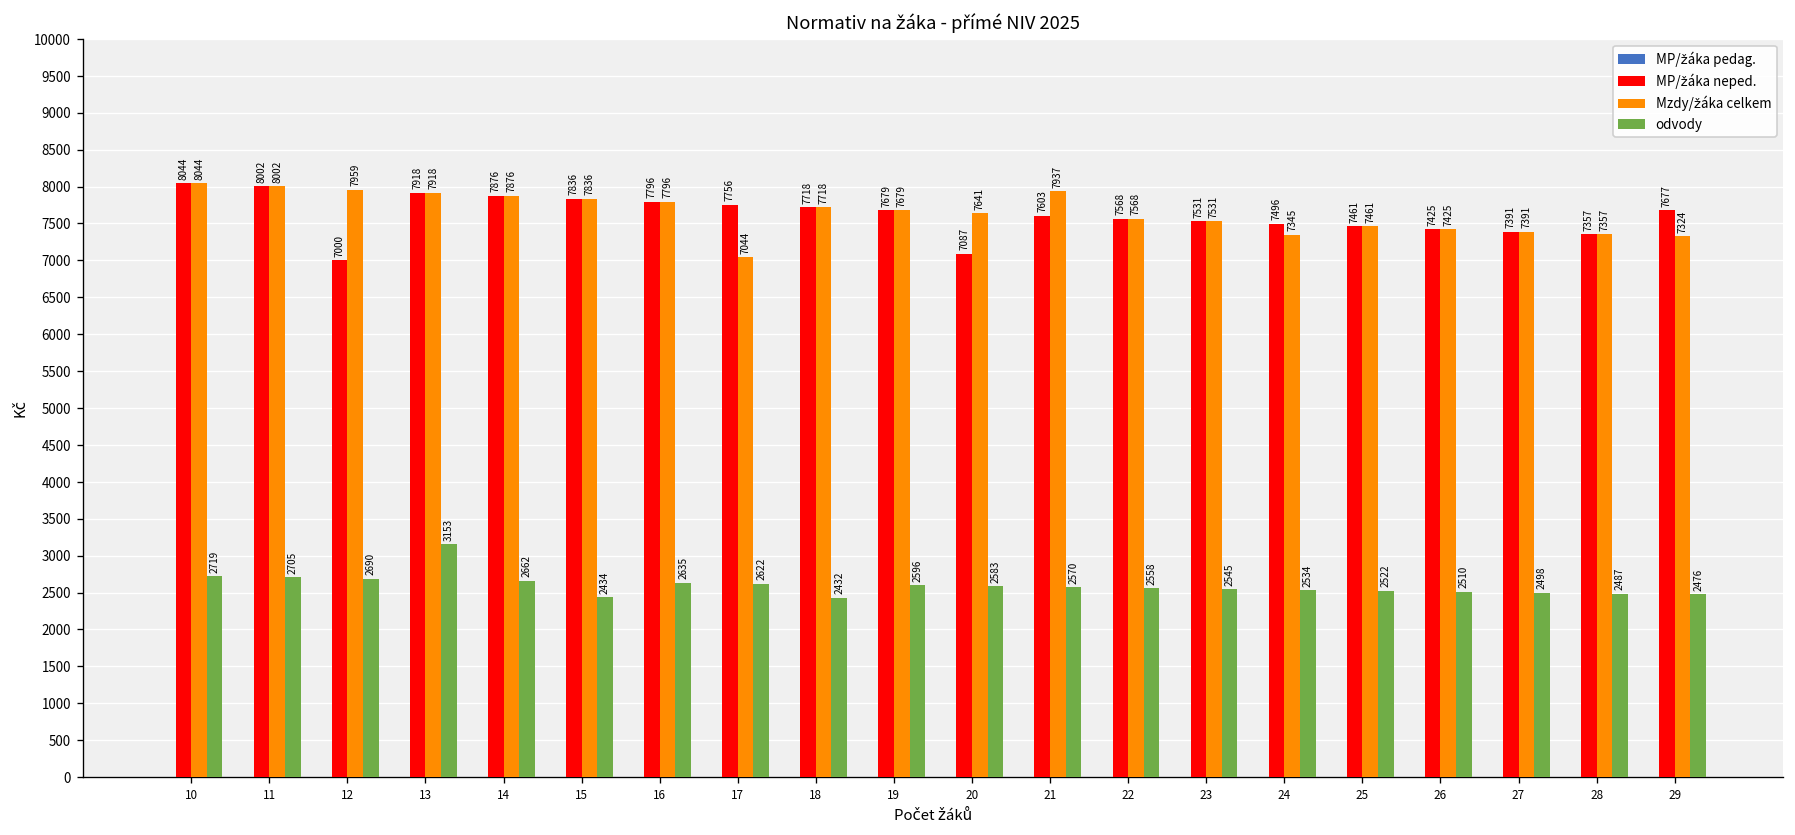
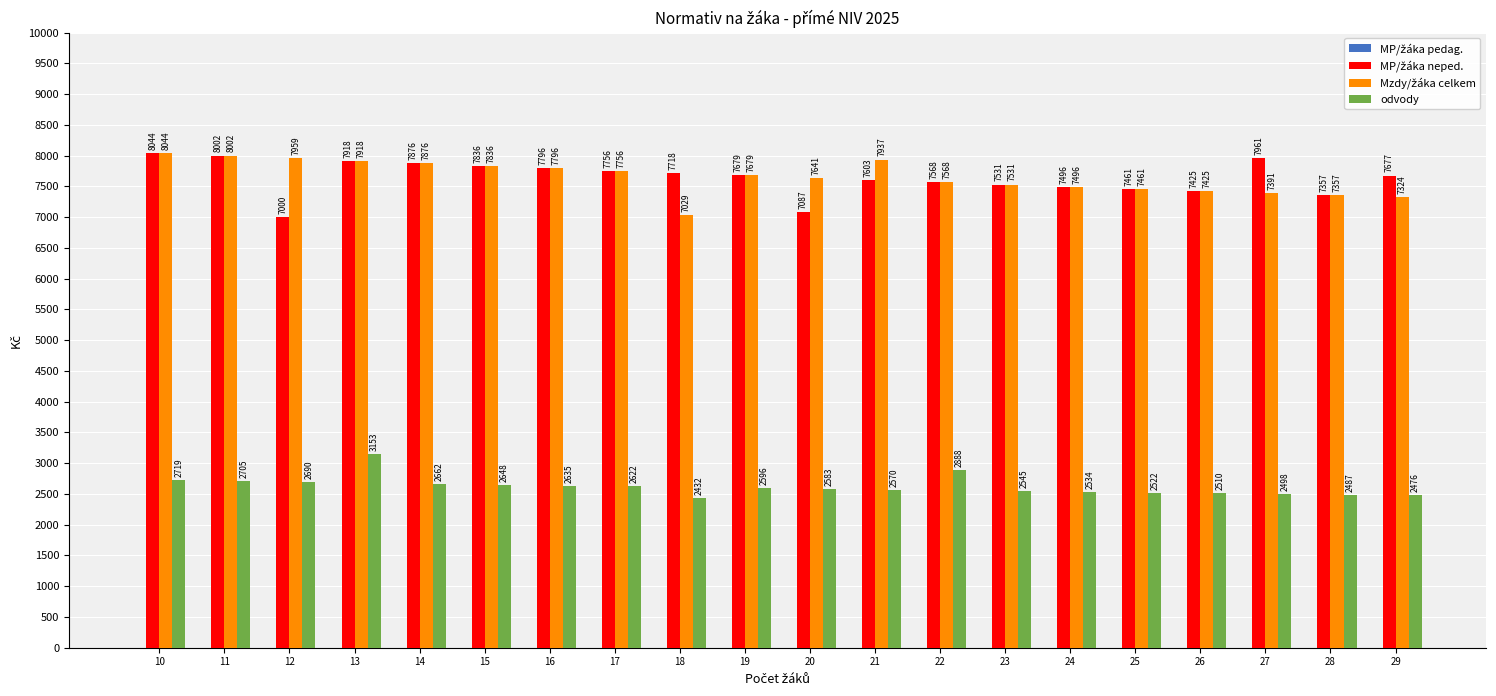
odvody, 15: 2434 -> 2648
Mzdy/žáka celkem, 17: 7044 -> 7756
Mzdy/žáka celkem, 18: 7718 -> 7029
odvody, 22: 2558 -> 2888
Mzdy/žáka celkem, 24: 7345 -> 7496
MP/žáka neped., 27: 7391 -> 7961
